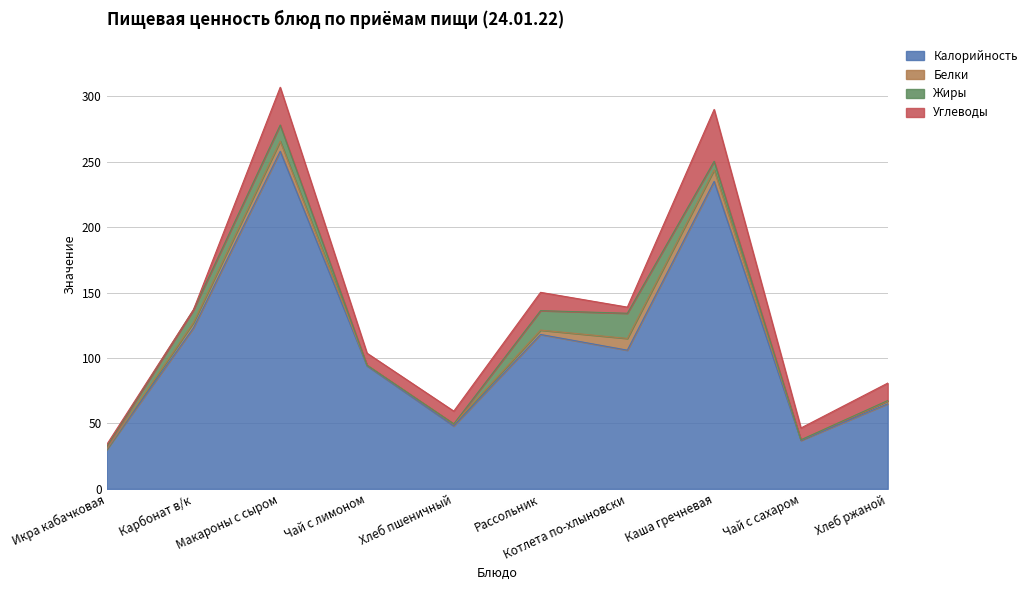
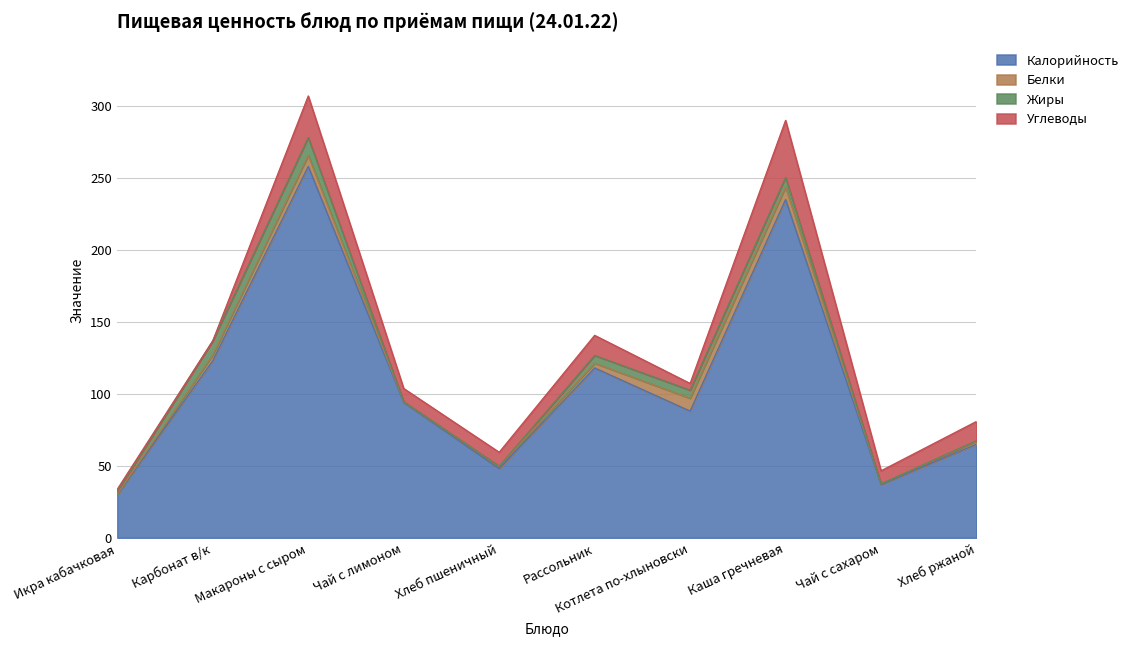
Жиры, Рассольник: 15 -> 5
Калорийность, Котлета по-хлыновски: 106 -> 88
Жиры, Котлета по-хлыновски: 19 -> 6
